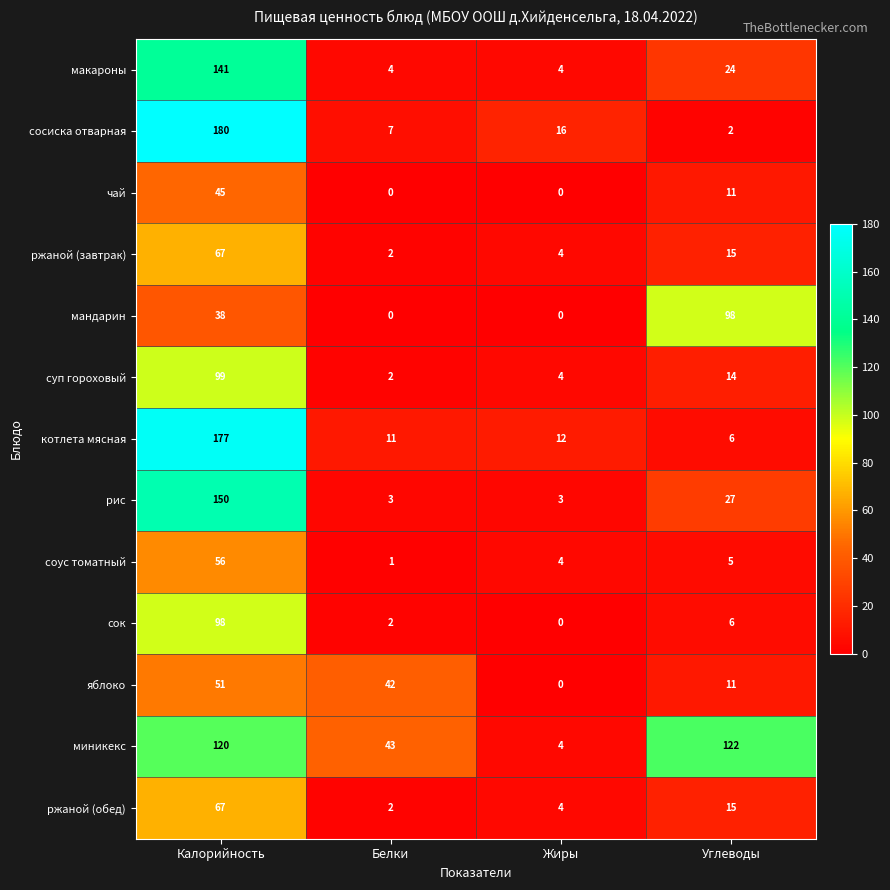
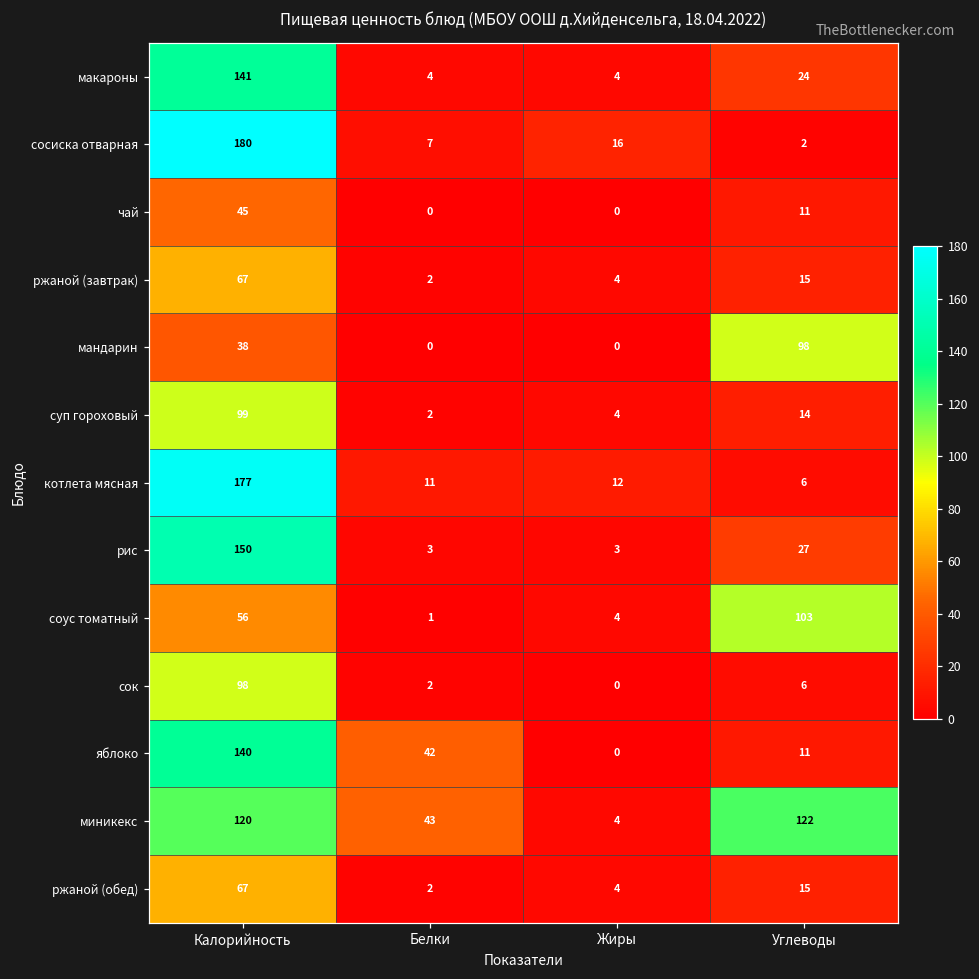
соус томатный, Углеводы: 5 -> 103
яблоко, Калорийность: 51 -> 140
